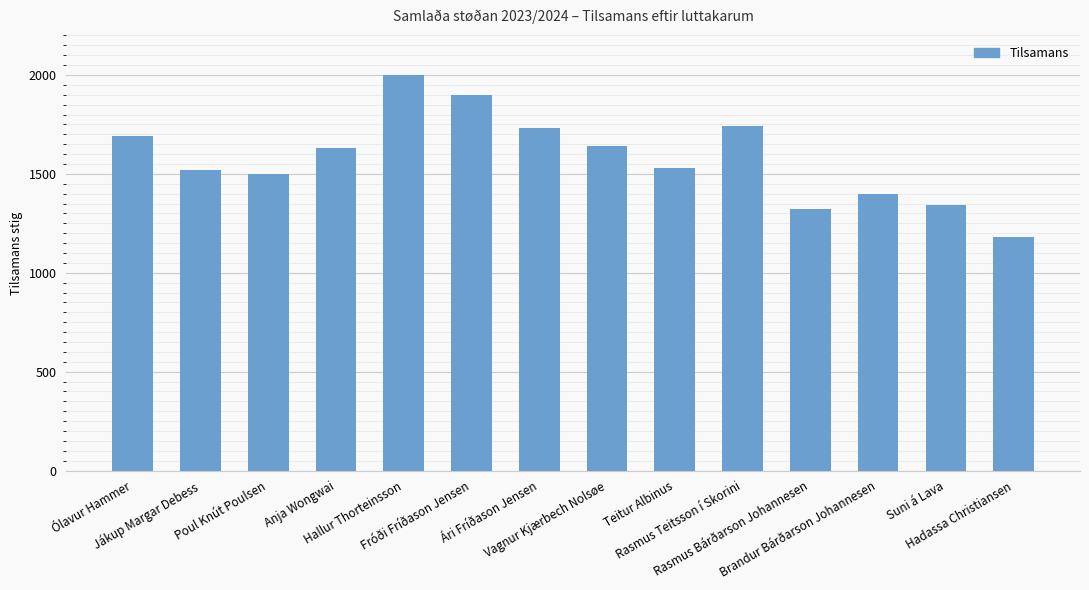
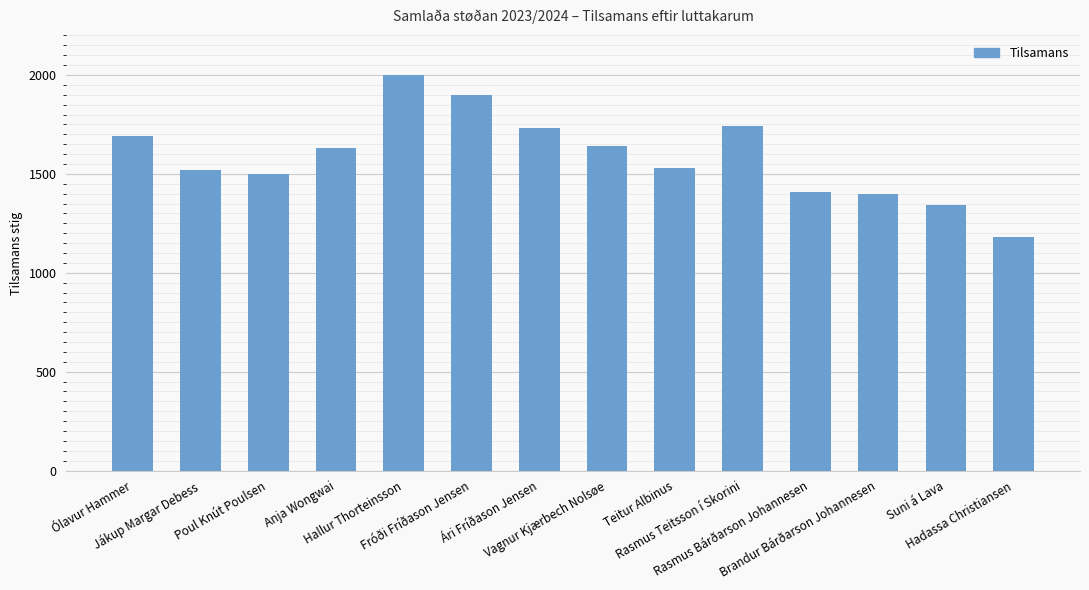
Rasmus Bárðarson Johannesen: 1320 -> 1410
